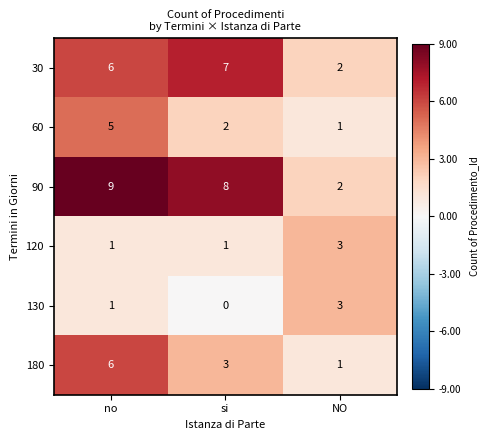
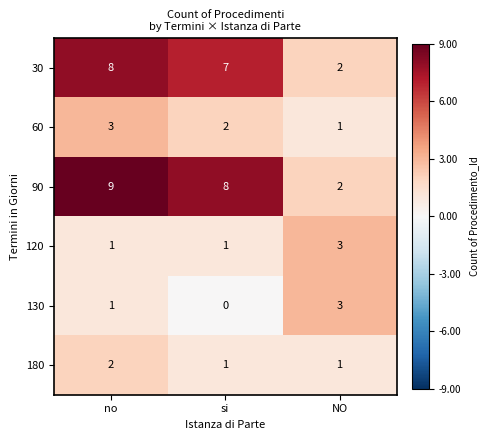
30, no: 6 -> 8
60, no: 5 -> 3
180, no: 6 -> 2
180, si: 3 -> 1
